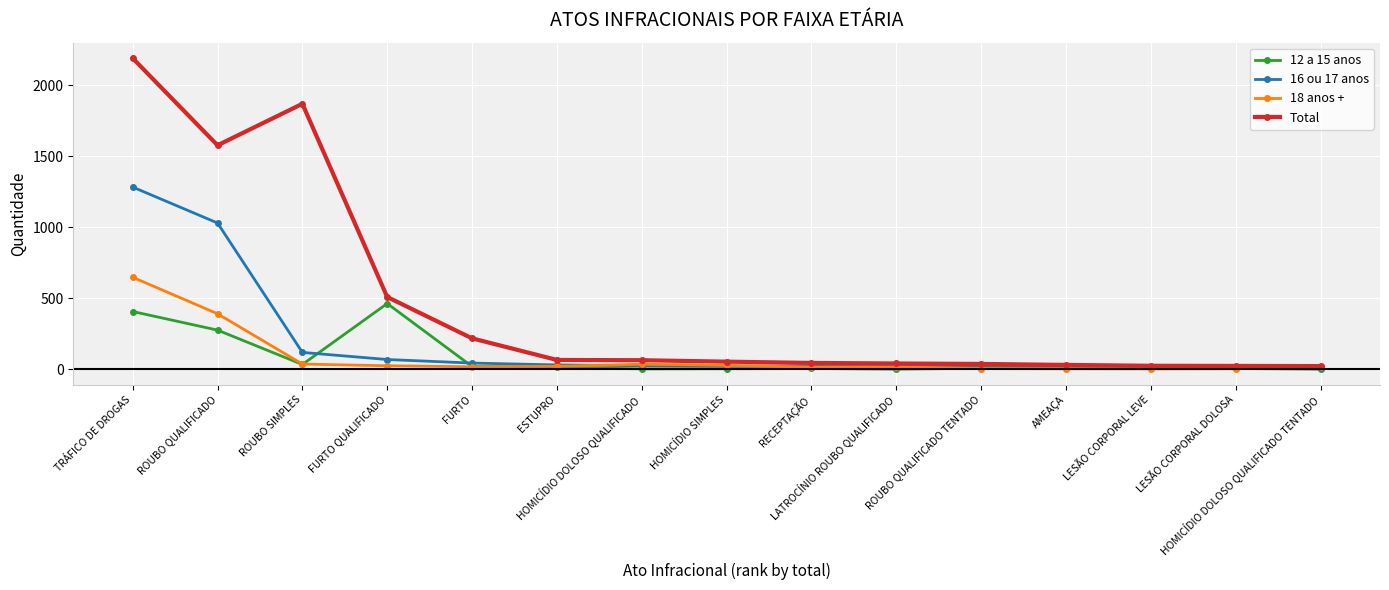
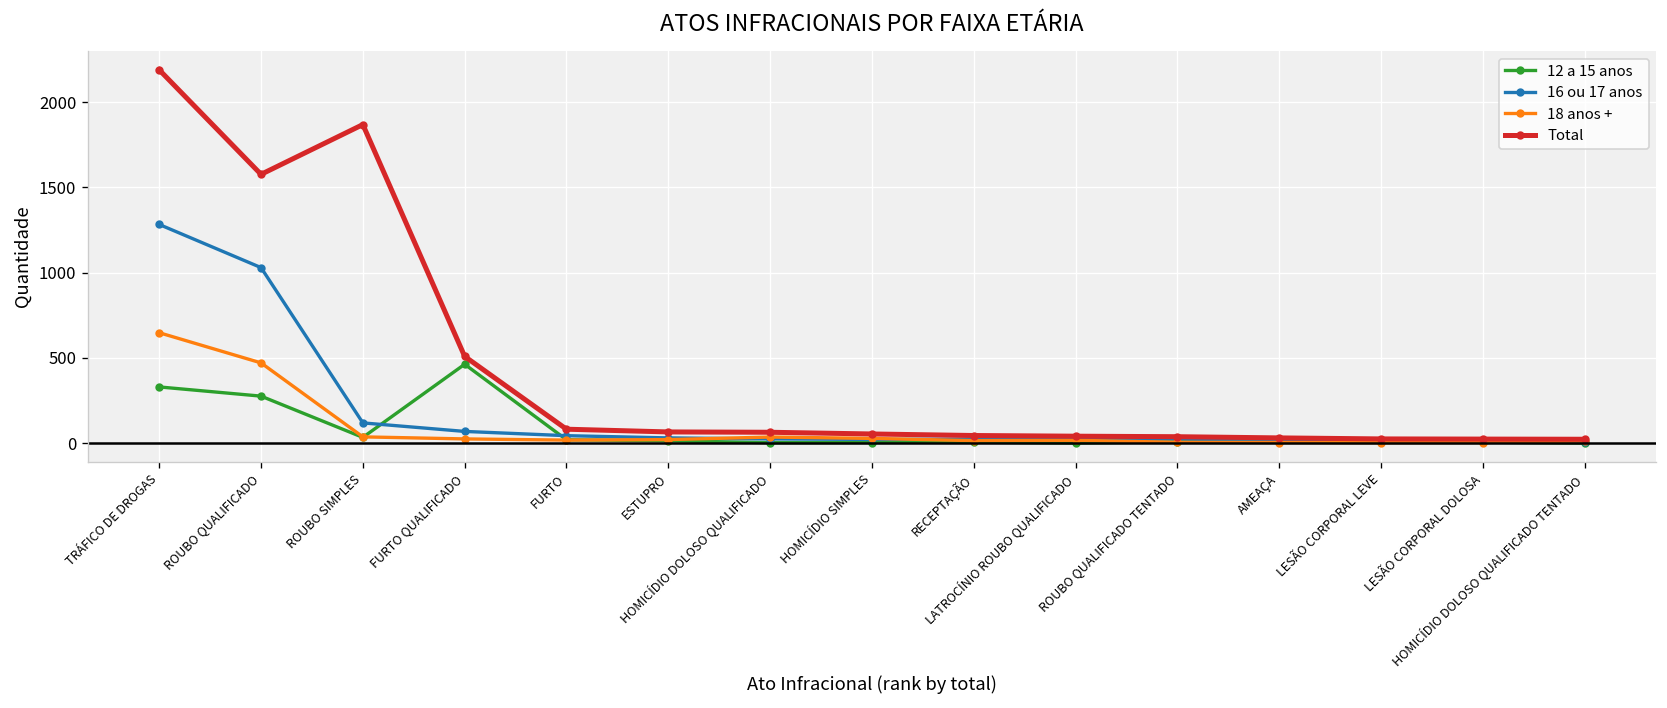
12 a 15 anos, TRÁFICO DE DROGAS: 410 -> 330
18 anos +, ROUBO QUALIFICADO: 390 -> 470
Total, FURTO: 220 -> 80
